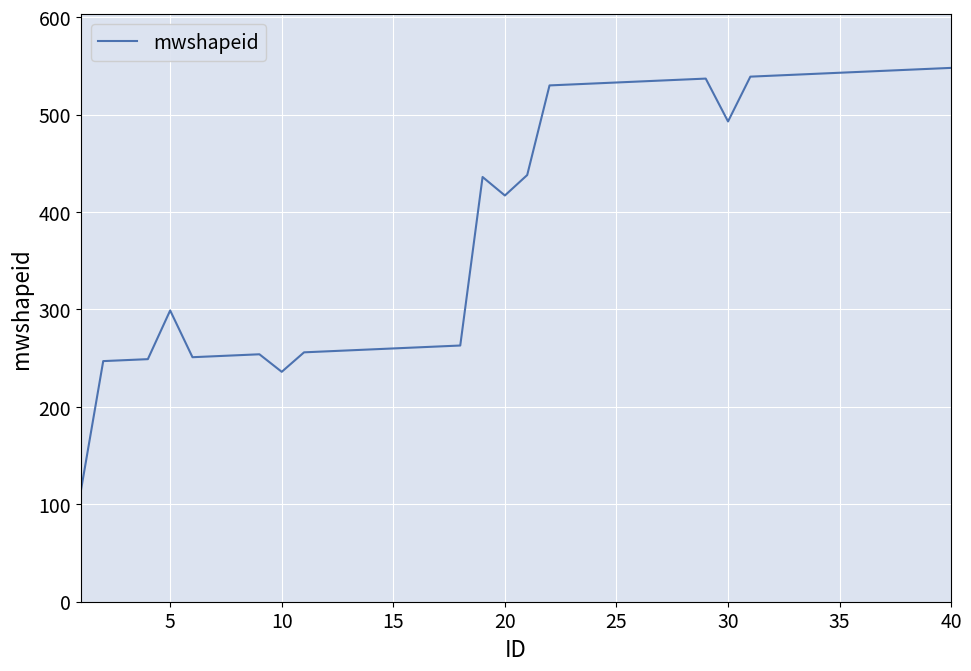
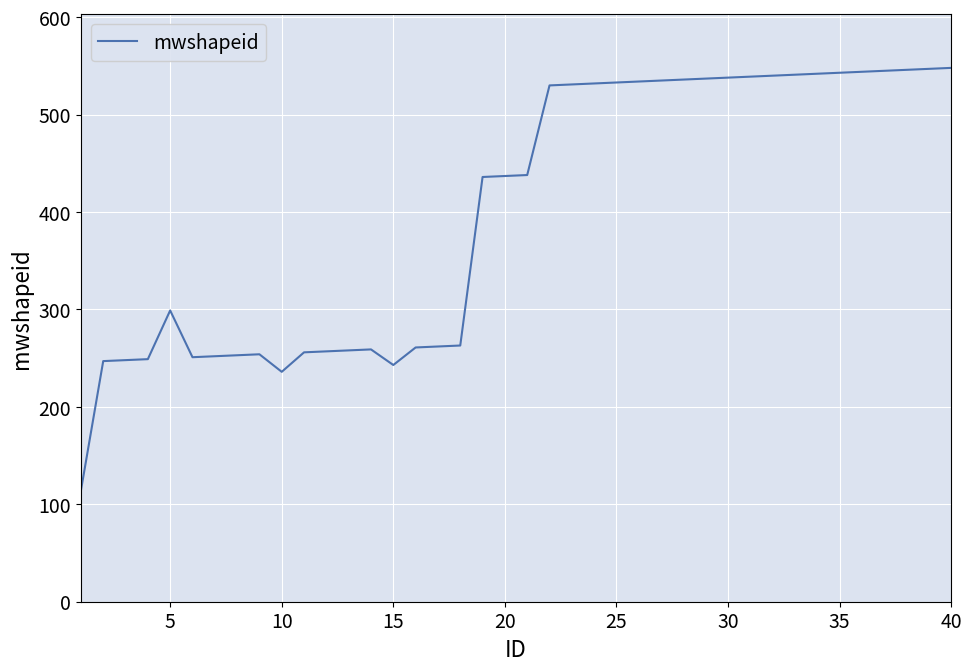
15: 260 -> 240
20: 420 -> 440
30: 490 -> 540
